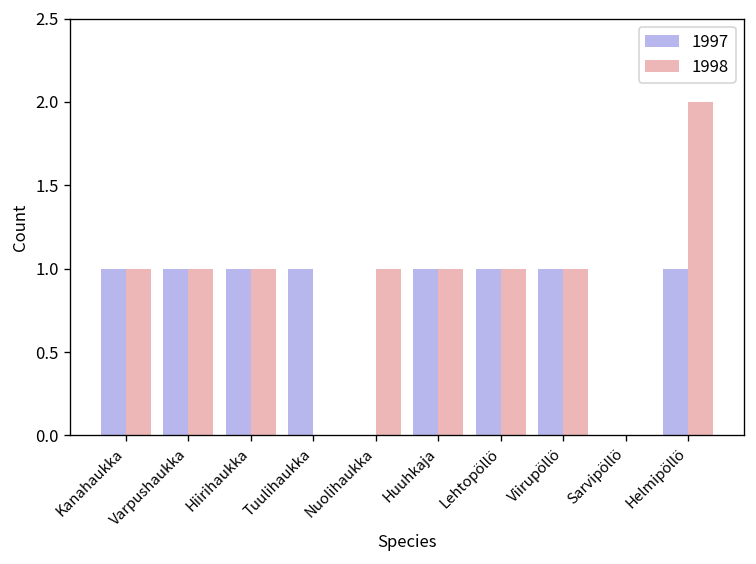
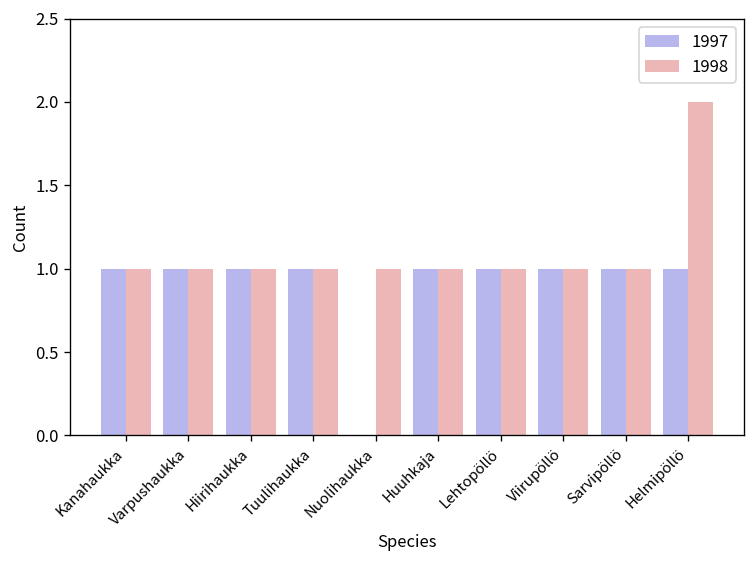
1998, Tuulihaukka: 0 -> 1
1997, Sarvipöllö: 0 -> 1
1998, Sarvipöllö: 0 -> 1
